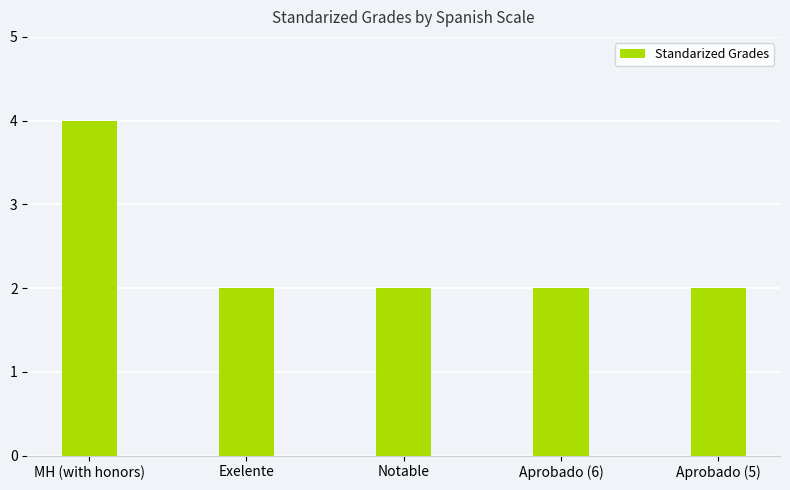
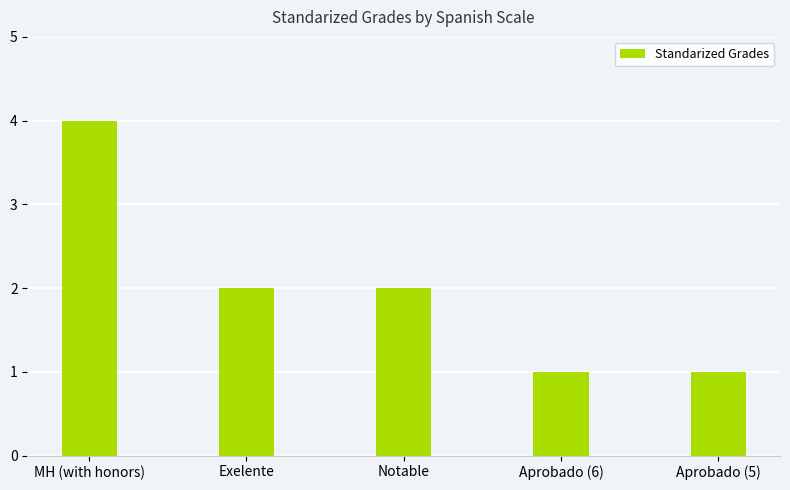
Aprobado (6): 2 -> 1
Aprobado (5): 2 -> 1
